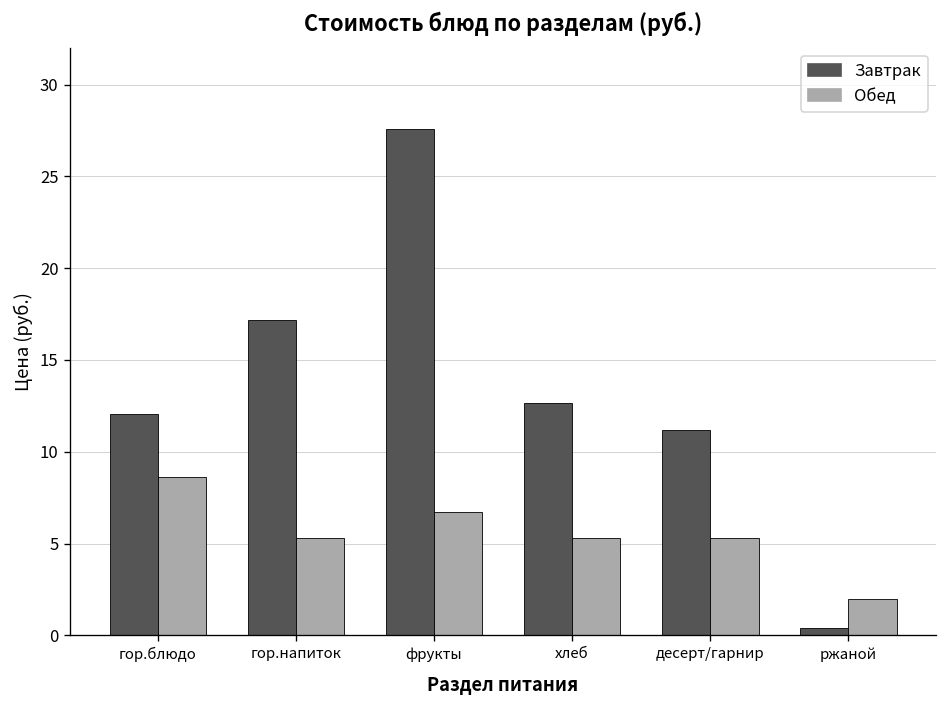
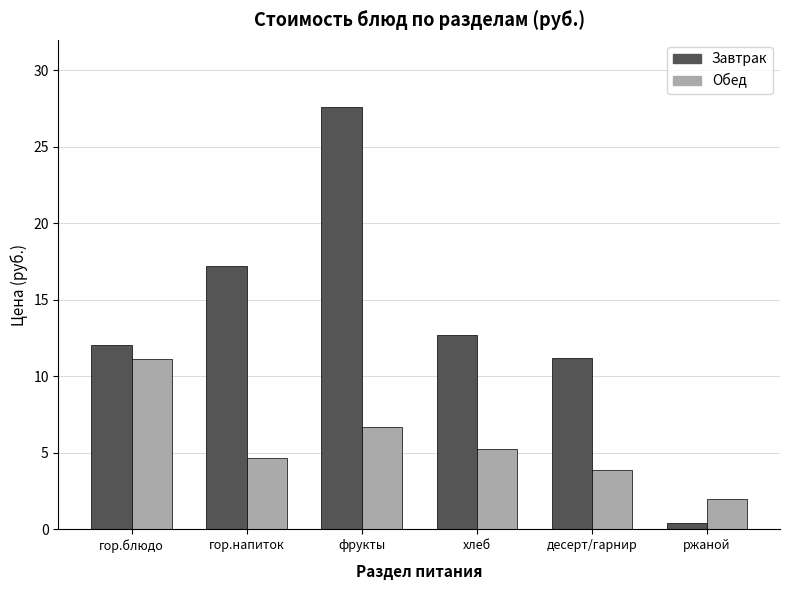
Обед, гор.блюдо: 8.6 -> 11.2
Обед, гор.напиток: 5.3 -> 4.7
Обед, десерт/гарнир: 5.3 -> 3.9
